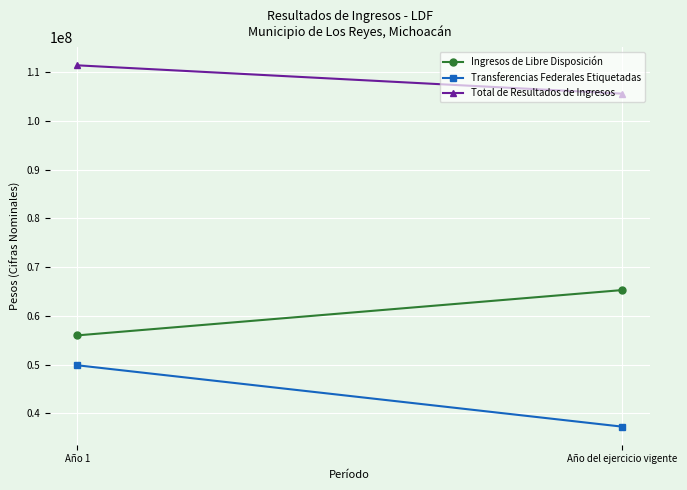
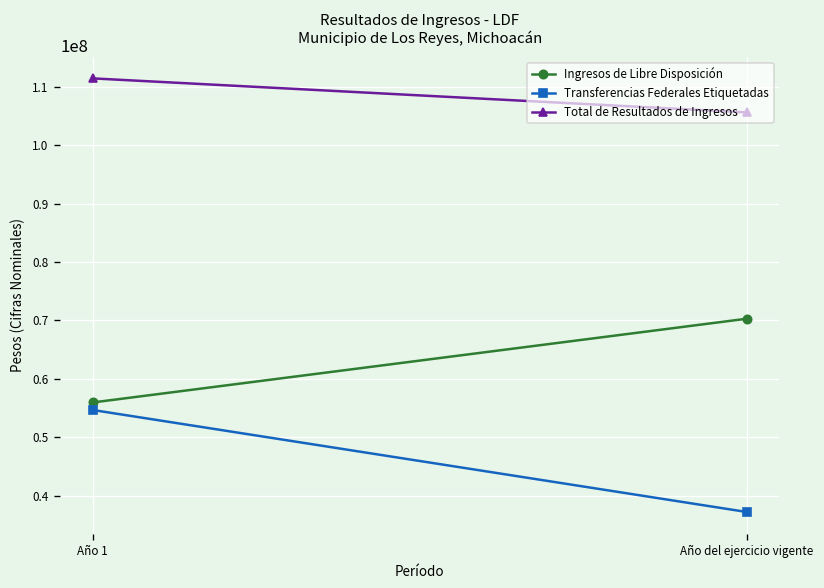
Transferencias Federales Etiquetadas, Año 1: 50000000 -> 55000000
Ingresos de Libre Disposición, Año del ejercicio vigente: 65000000 -> 70000000
